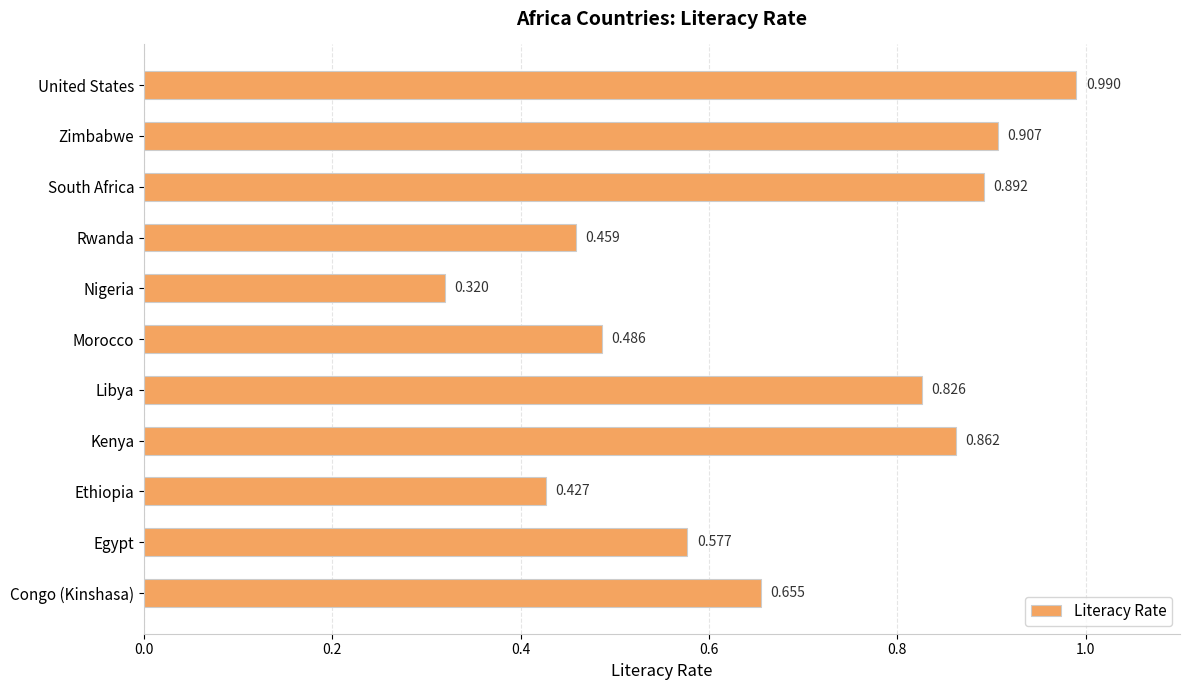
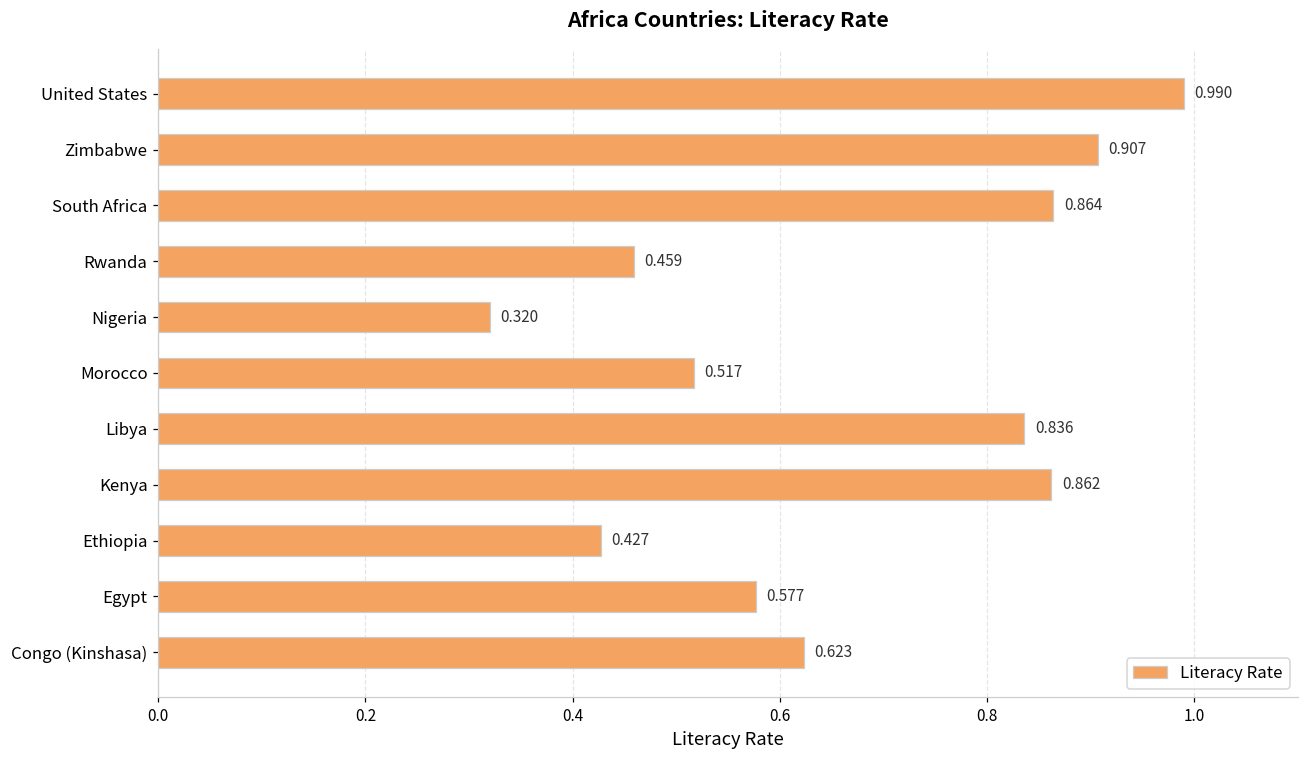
South Africa: 0.892 -> 0.864
Morocco: 0.486 -> 0.517
Libya: 0.826 -> 0.836
Congo (Kinshasa): 0.655 -> 0.623
